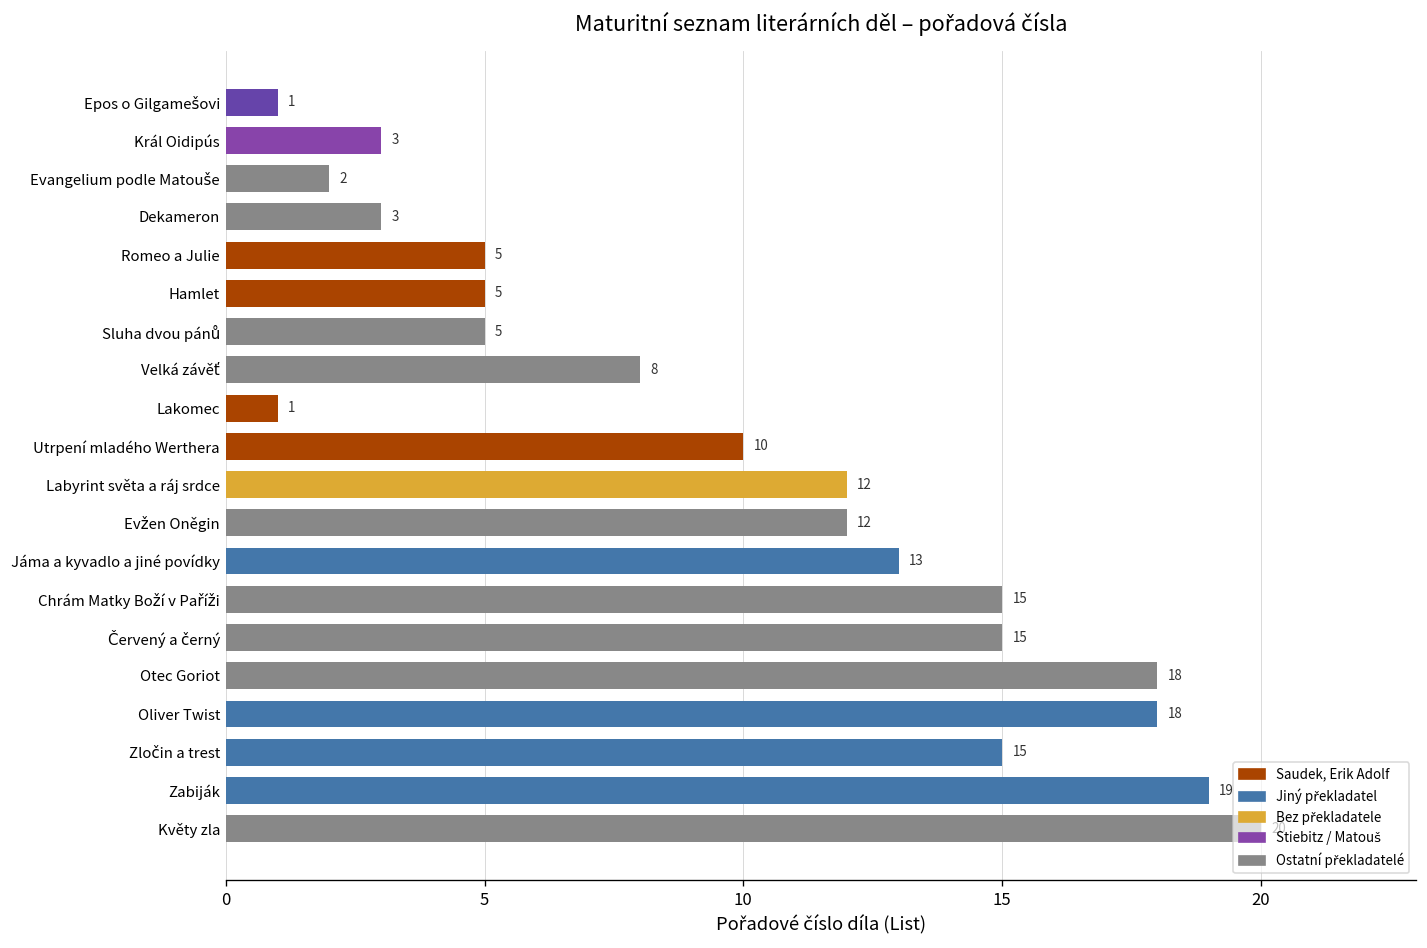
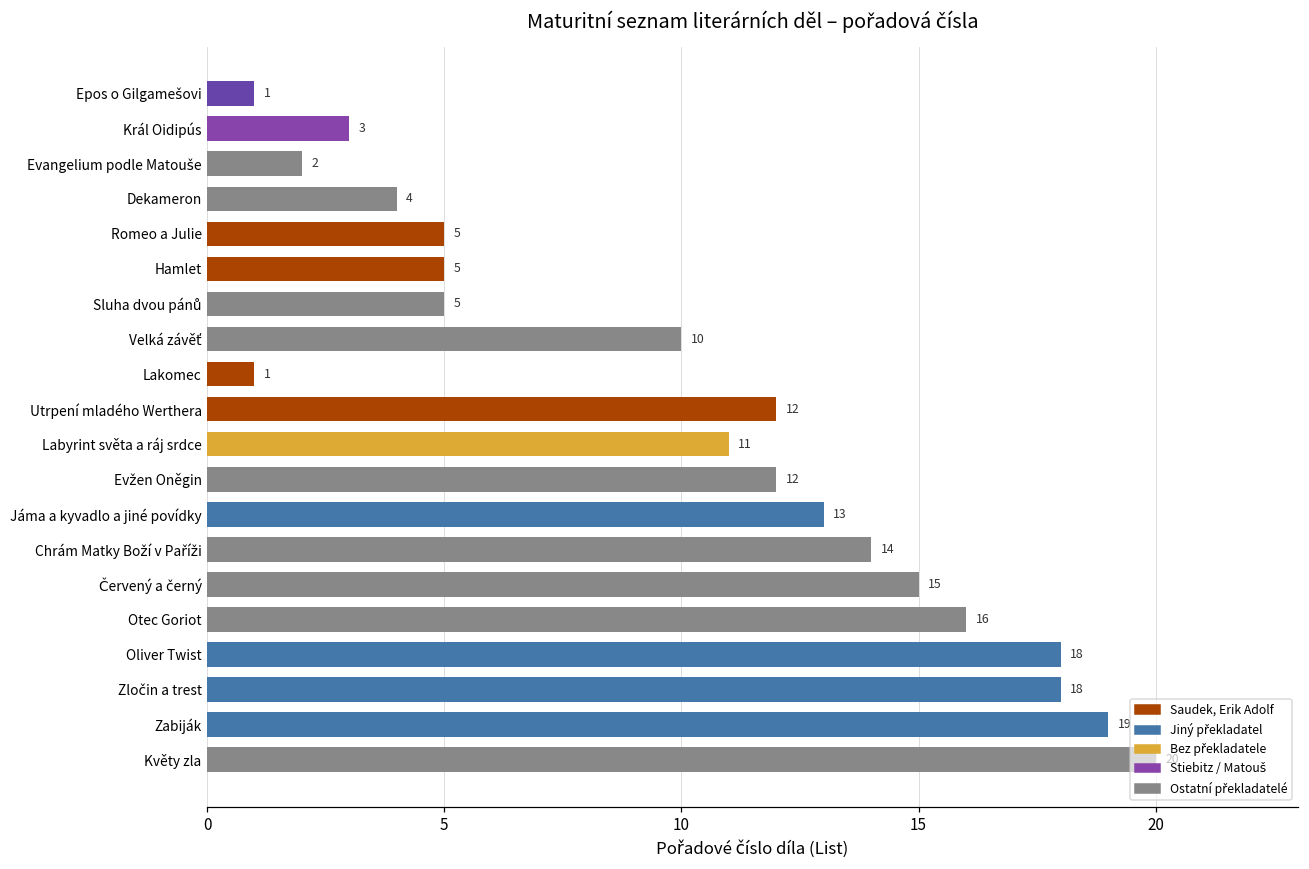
Dekameron: 3 -> 4
Velká závěť: 8 -> 10
Utrpení mladého Werthera: 10 -> 12
Labyrint světa a ráj srdce: 12 -> 11
Chrám Matky Boží v Paříži: 15 -> 14
Otec Goriot: 18 -> 16
Zločin a trest: 15 -> 18
